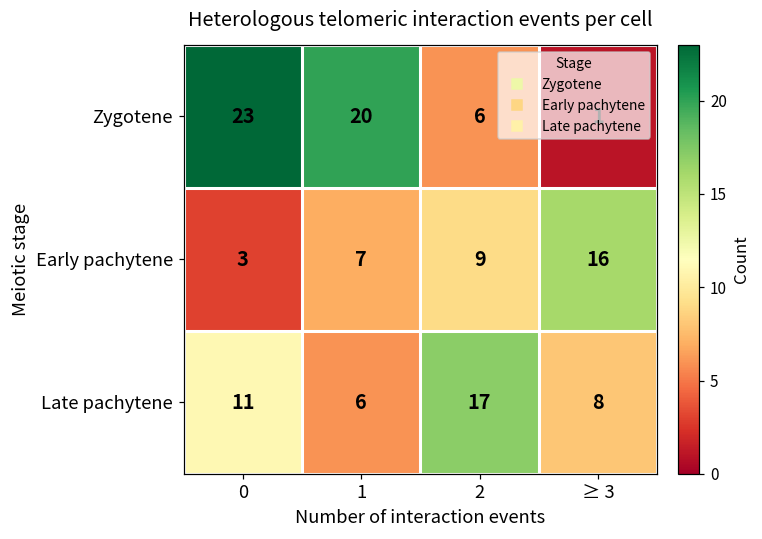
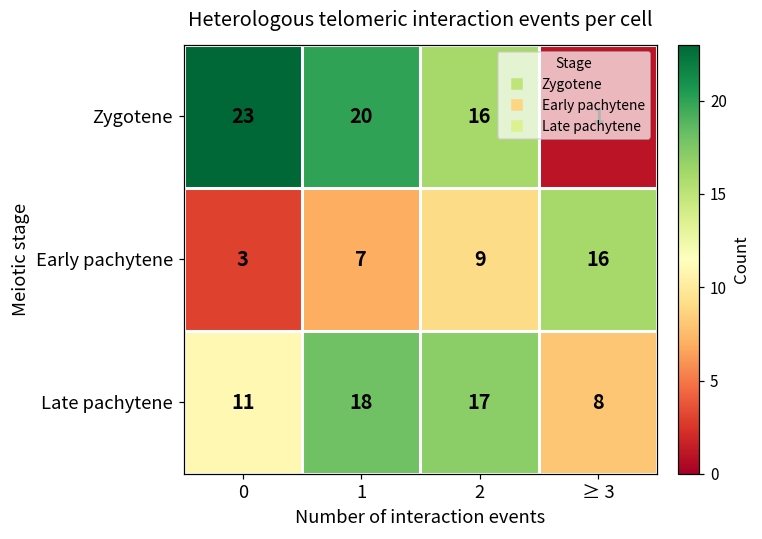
Zygotene, 2: 6 -> 16
Late pachytene, 1: 6 -> 18
